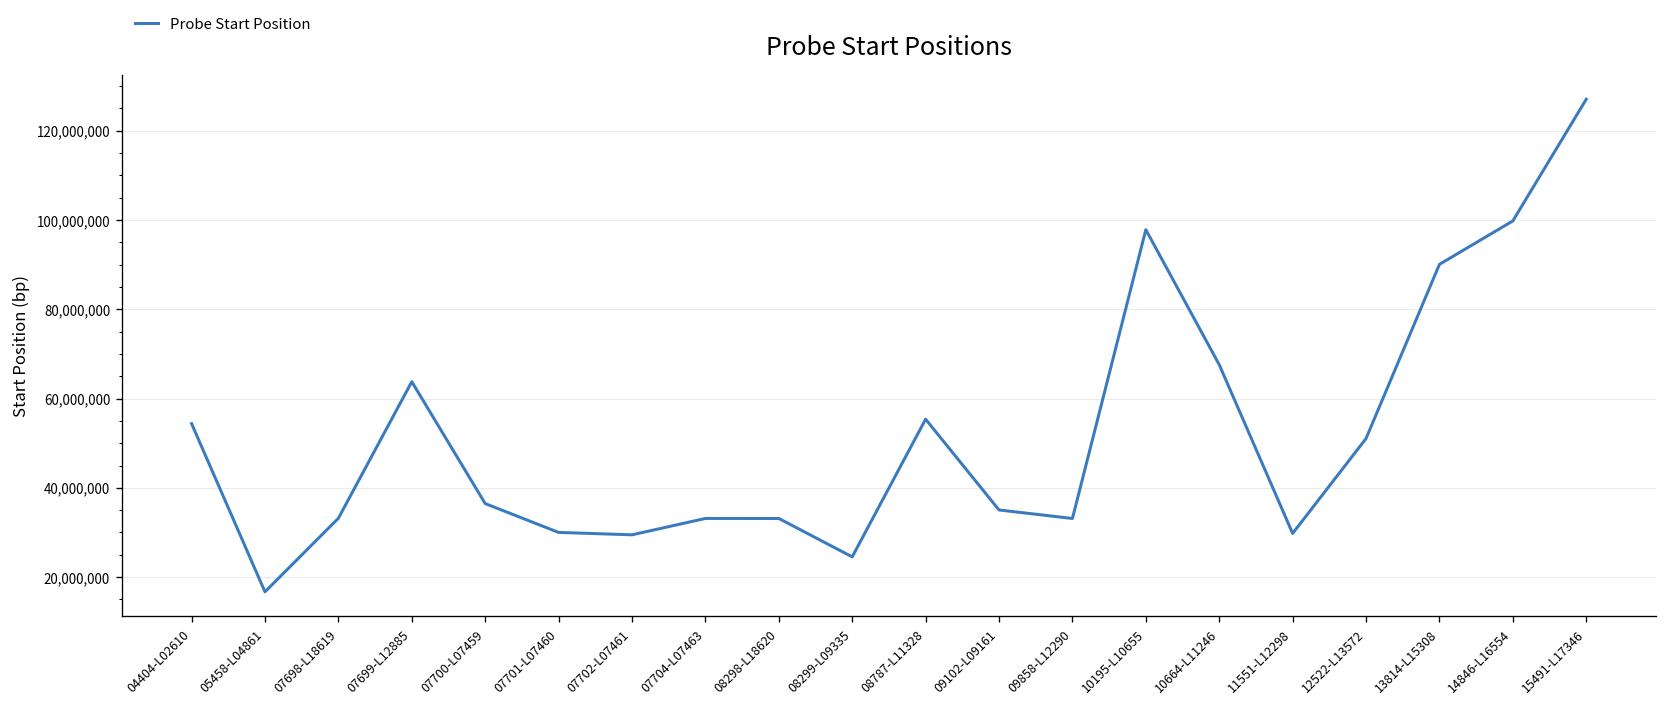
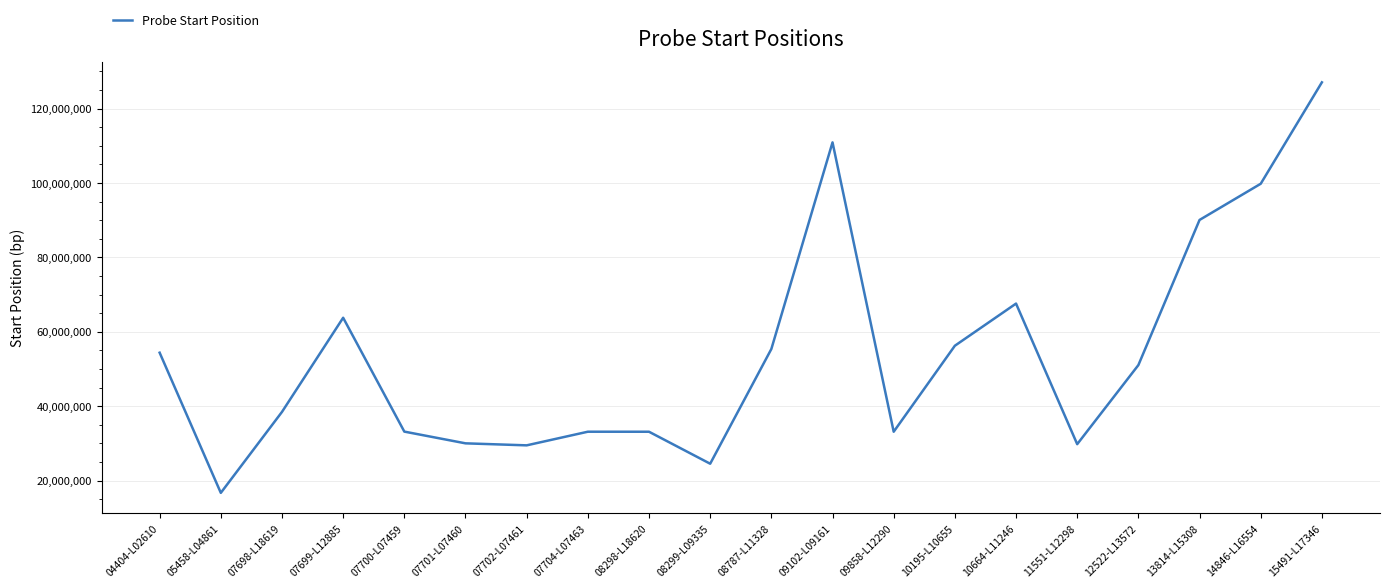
07698-L18619: 33,000,000 -> 38,000,000
07700-L07459: 36,000,000 -> 33,000,000
09102-L09161: 35,000,000 -> 111,000,000
10195-L10655: 98,000,000 -> 56,000,000
